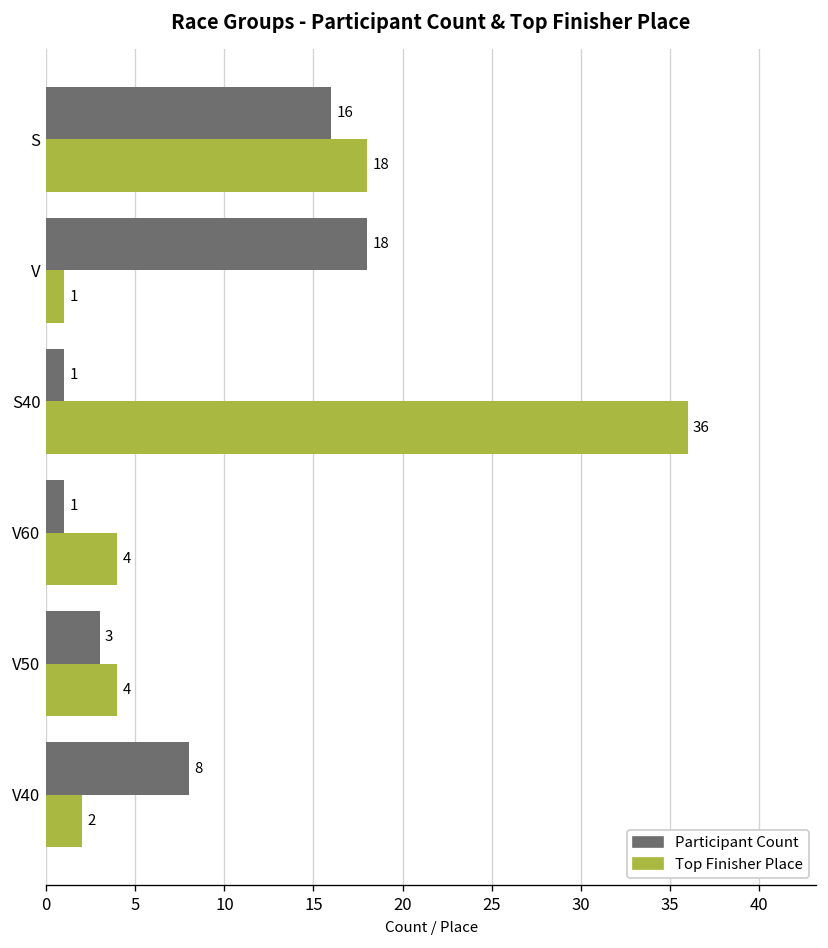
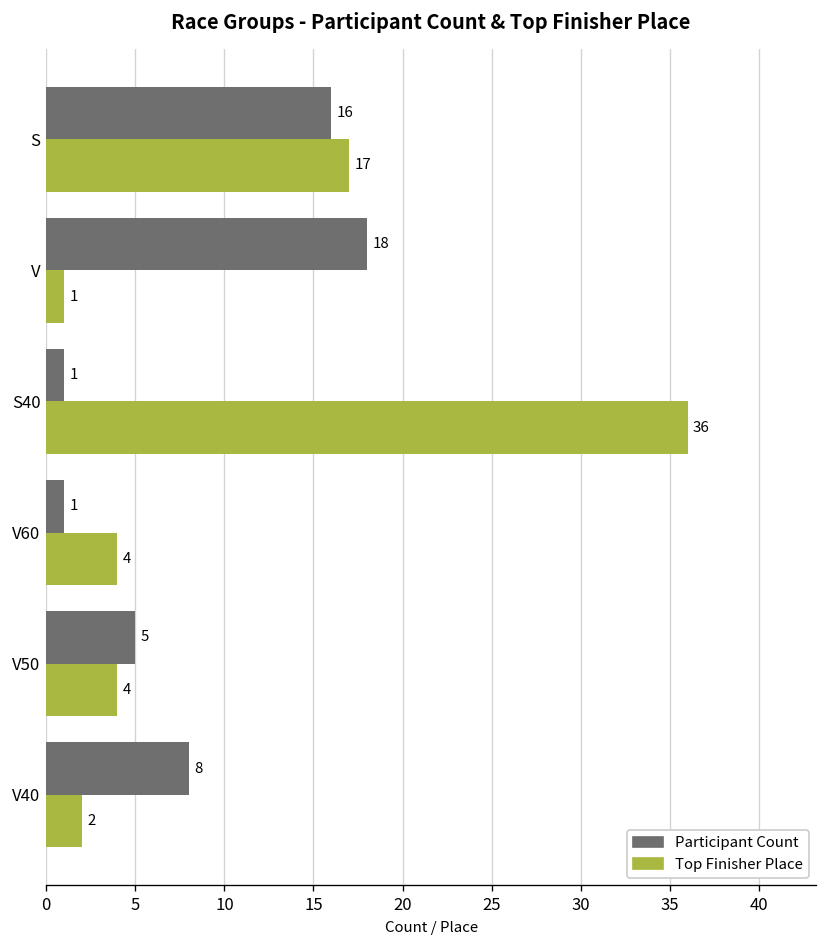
Top Finisher Place, S: 18 -> 17
Participant Count, V50: 3 -> 5
